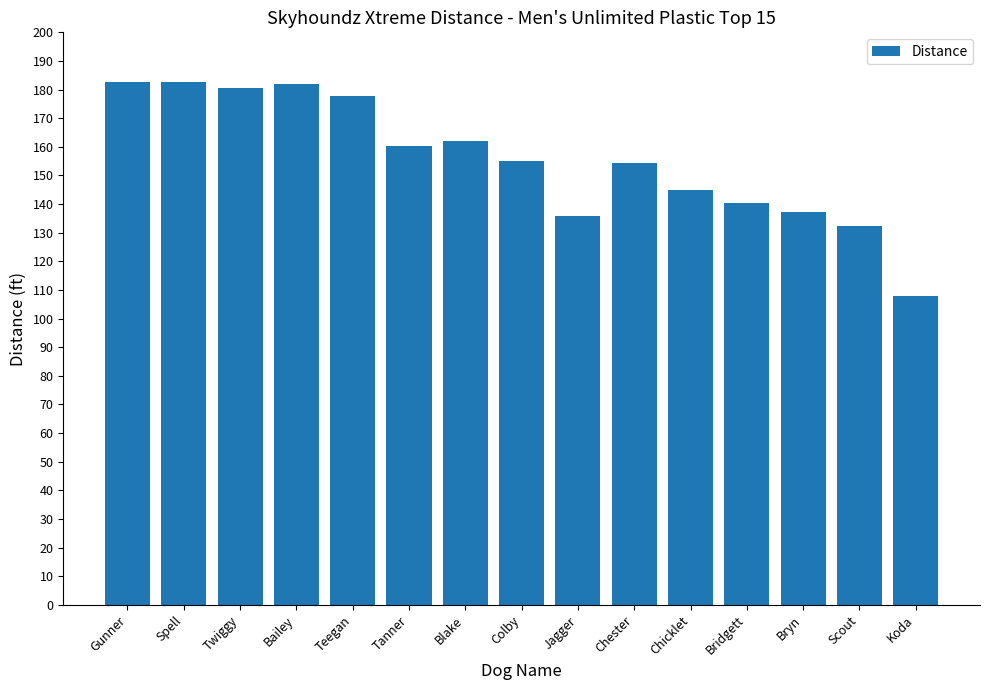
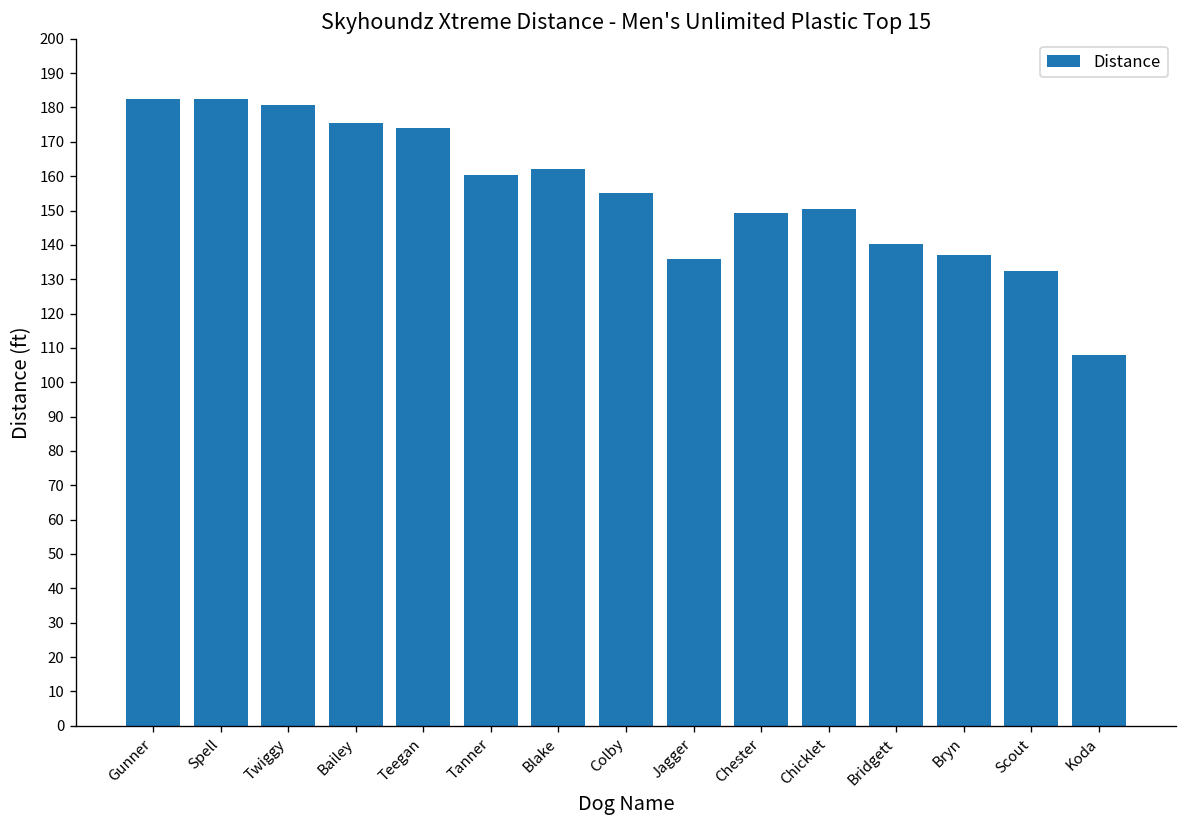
Bailey: 182 -> 175
Teegan: 178 -> 174
Chester: 154 -> 149
Chicklet: 145 -> 150
